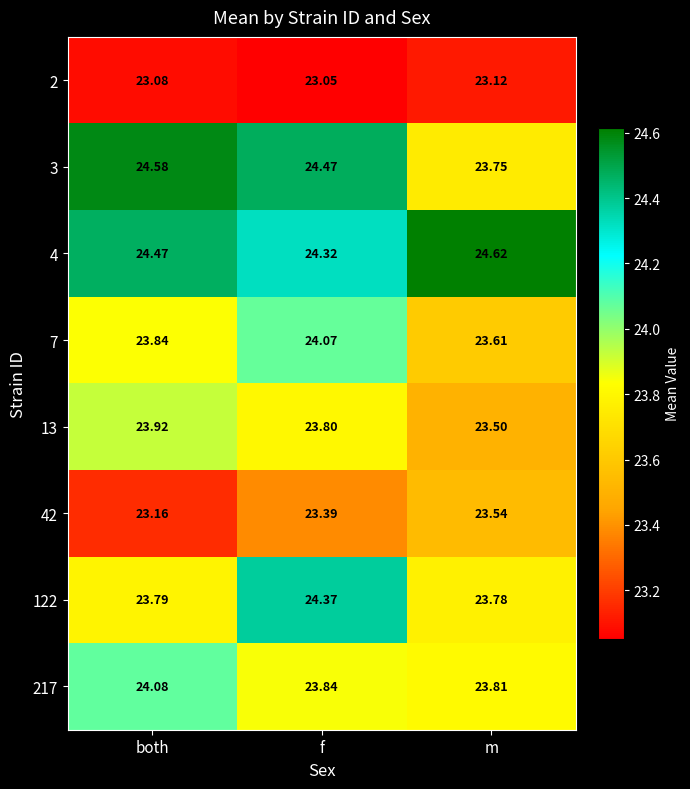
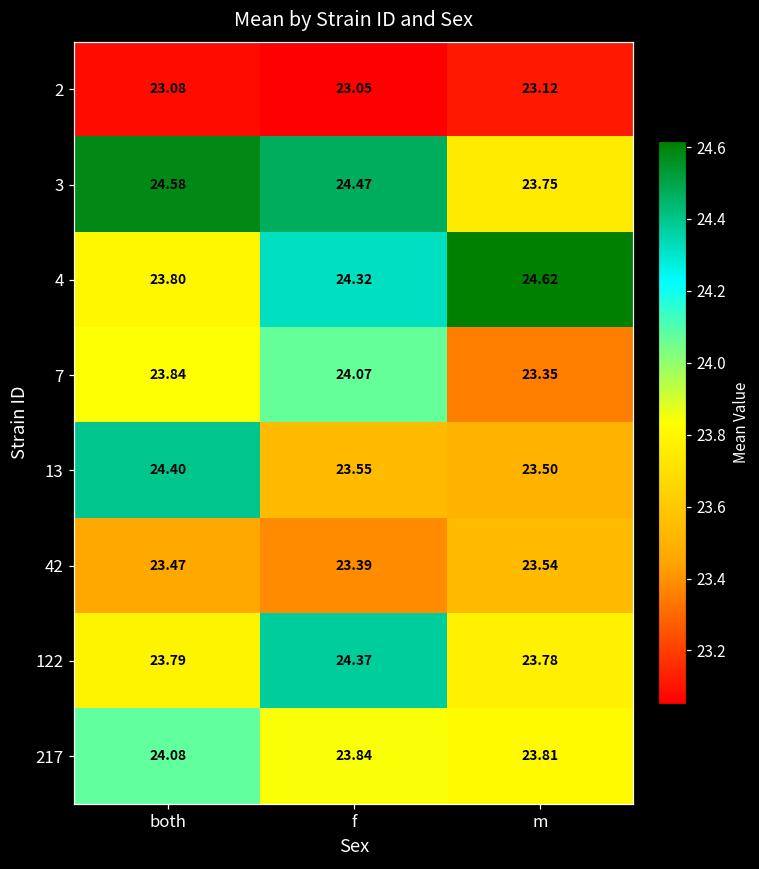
4, both: 24.47 -> 23.80
7, m: 23.61 -> 23.35
13, both: 23.92 -> 24.40
13, f: 23.80 -> 23.55
42, both: 23.16 -> 23.47
